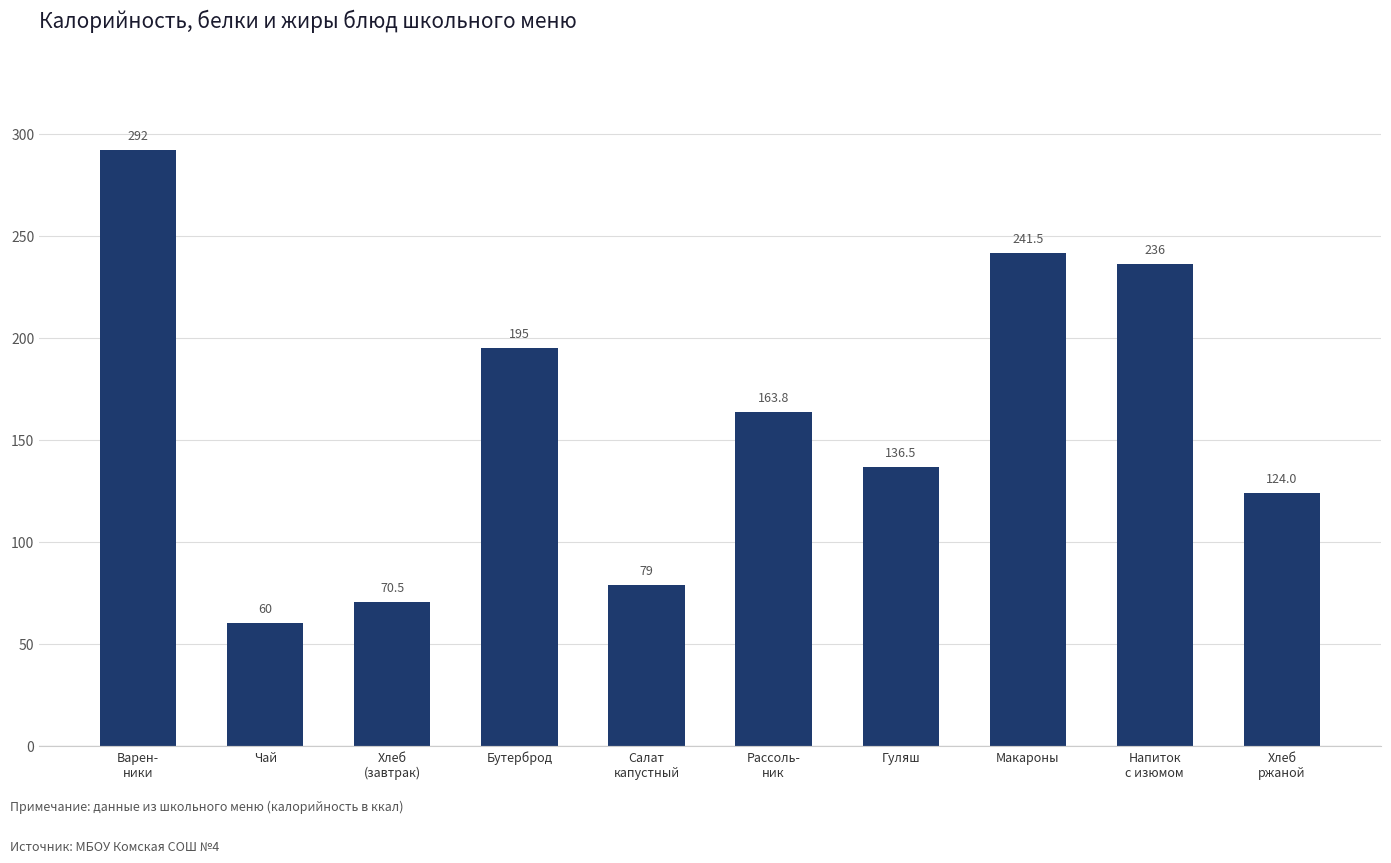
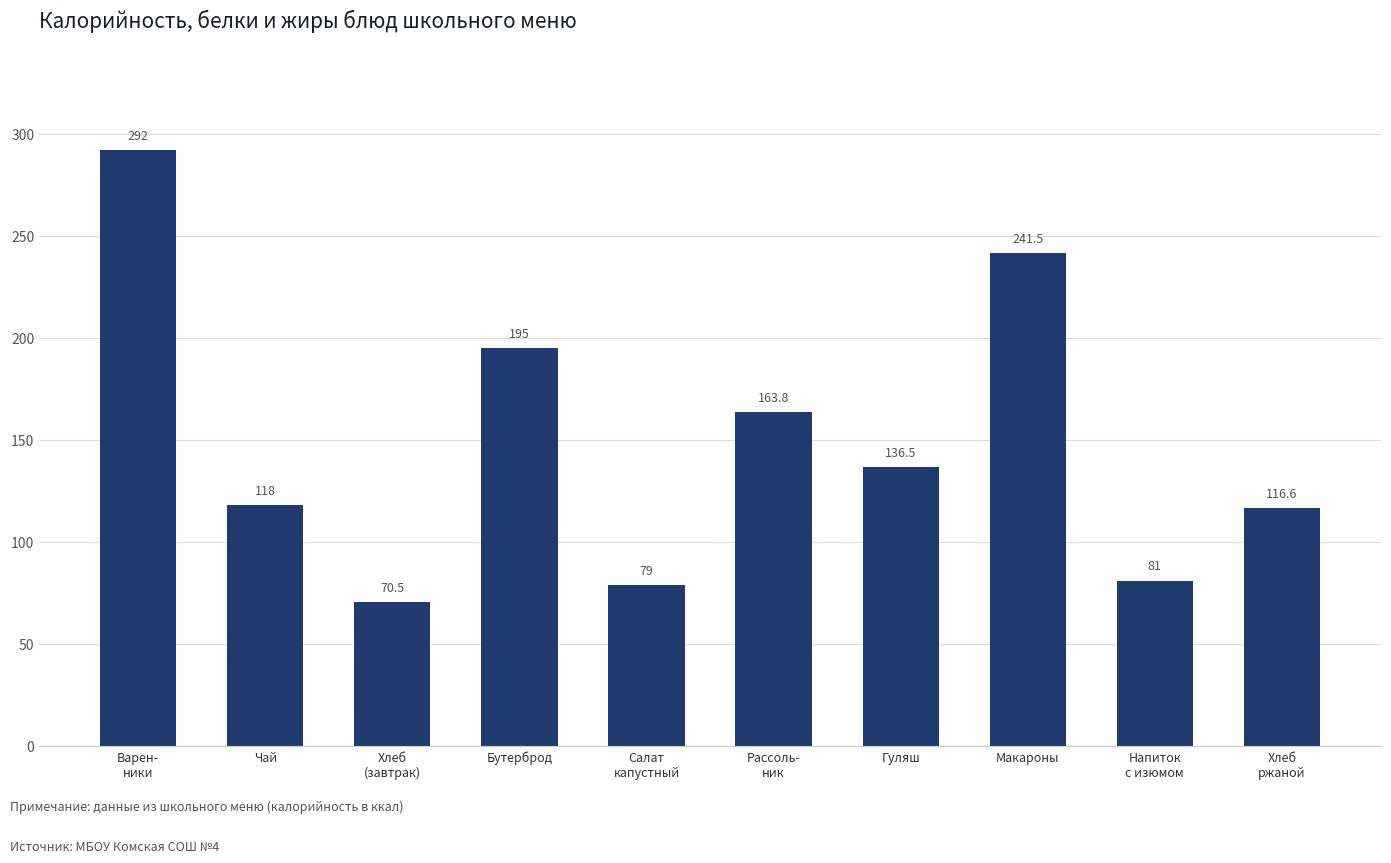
Чай: 60 -> 118
Напиток с изюмом: 236 -> 81
Хлеб ржаной: 124.0 -> 116.6
